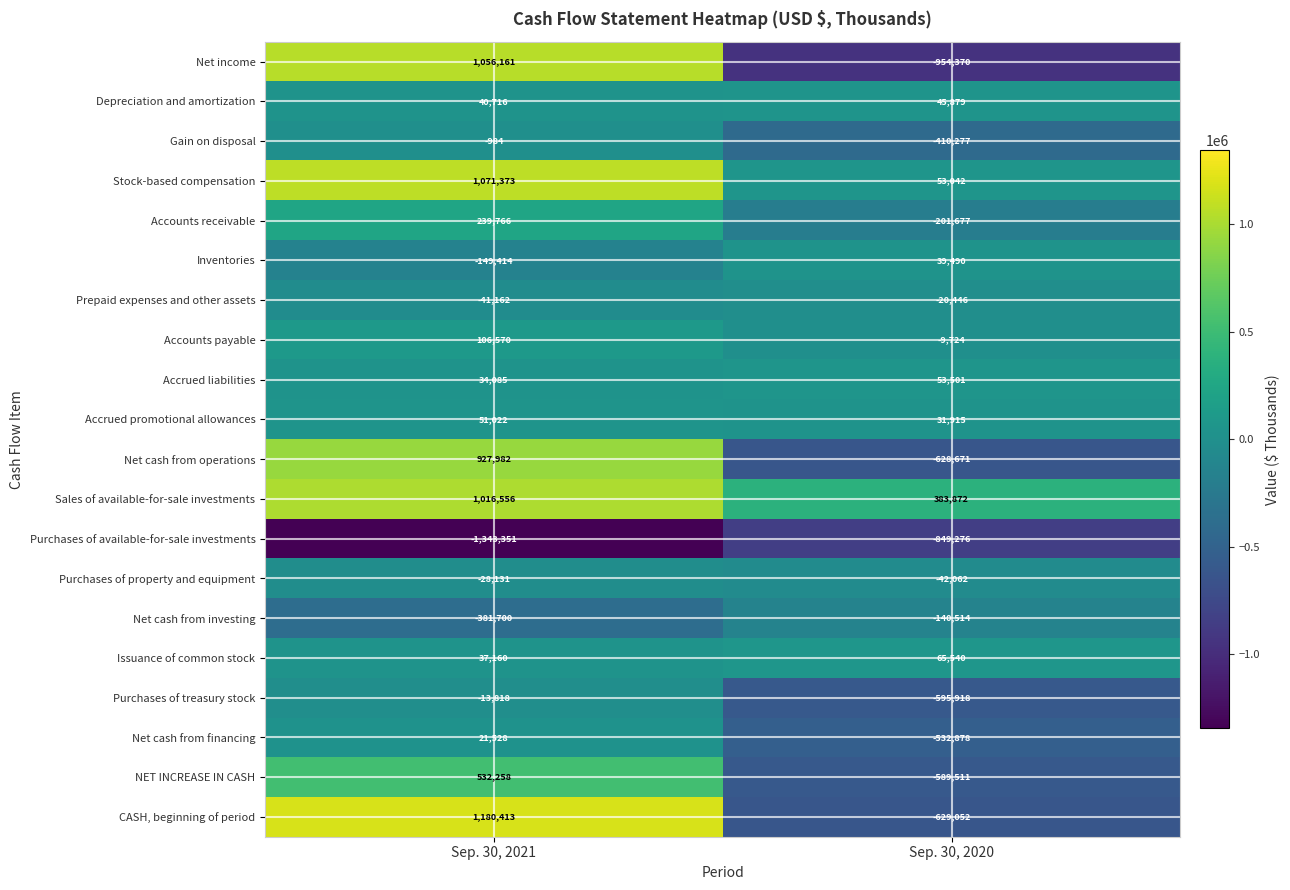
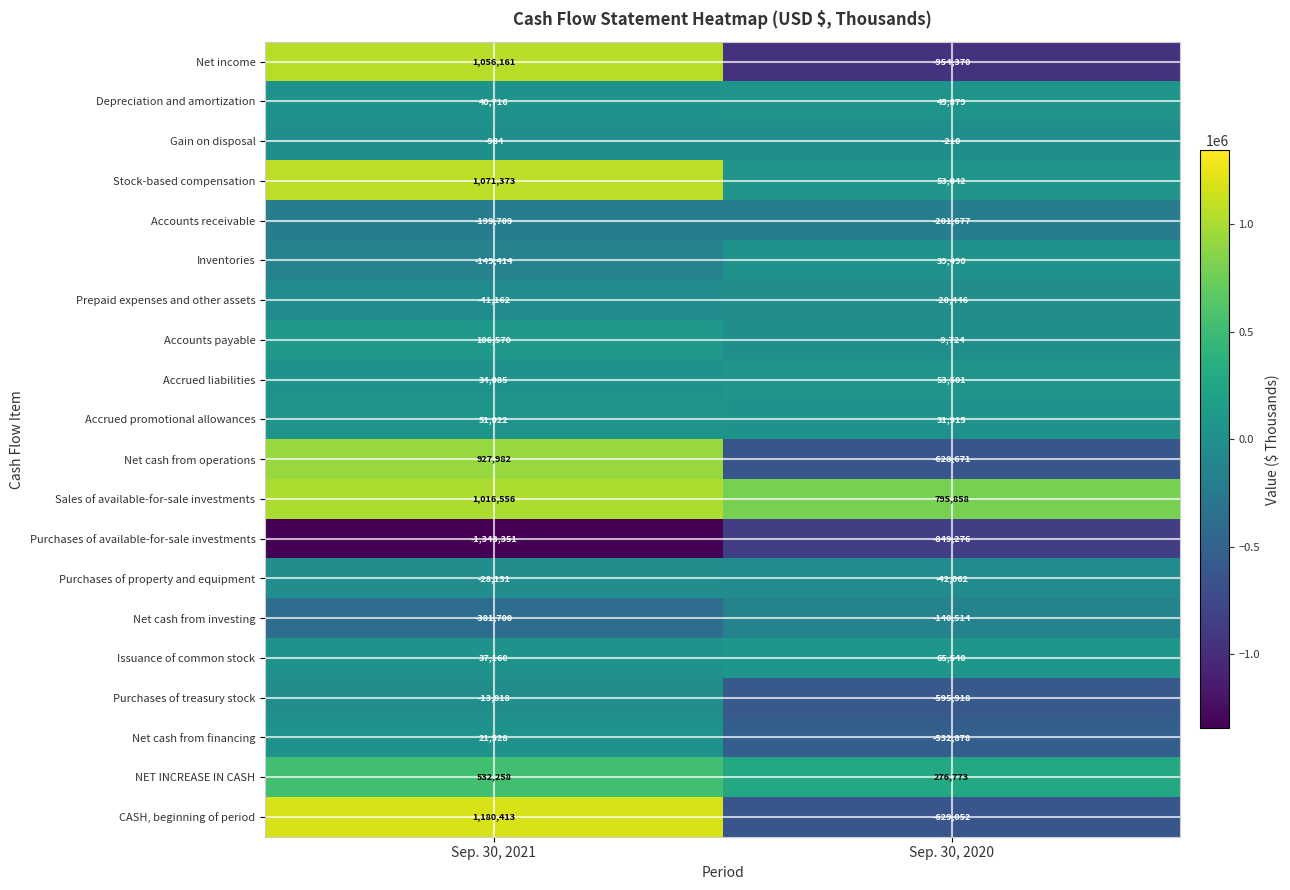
Gain on disposal, Sep. 30, 2020: -410,277 -> -210
Accounts receivable, Sep. 30, 2021: 239,766 -> -199,709
Sales of available-for-sale investments, Sep. 30, 2020: 383,872 -> 795,858
NET INCREASE IN CASH, Sep. 30, 2020: -589,511 -> 276,773
